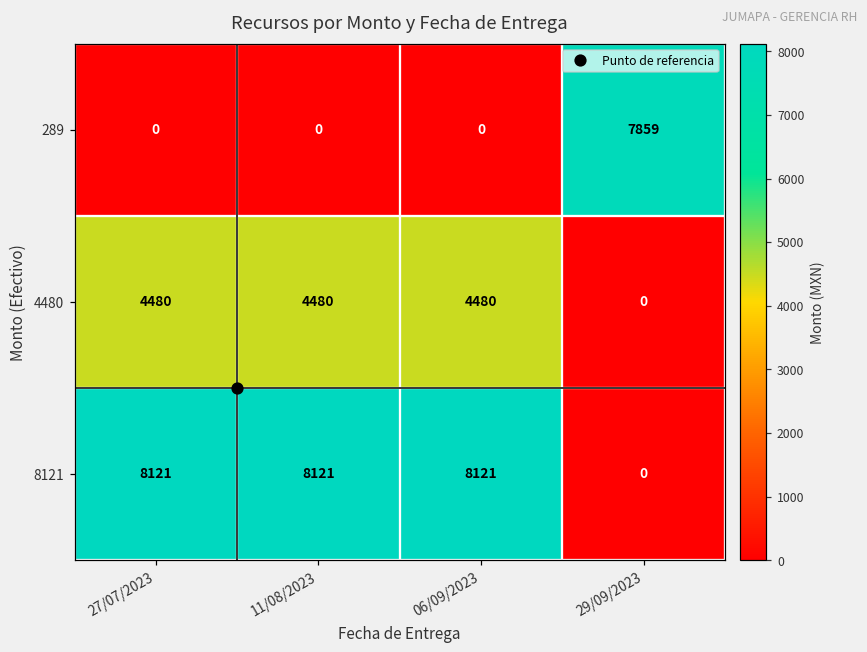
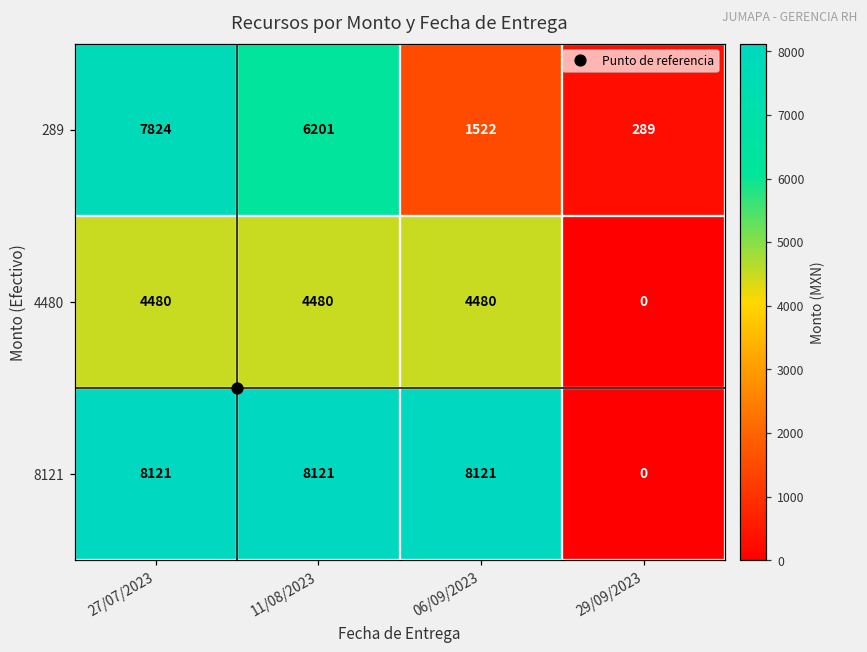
289, 27/07/2023: 0 -> 7824
289, 11/08/2023: 0 -> 6201
289, 06/09/2023: 0 -> 1522
289, 29/09/2023: 7859 -> 289
